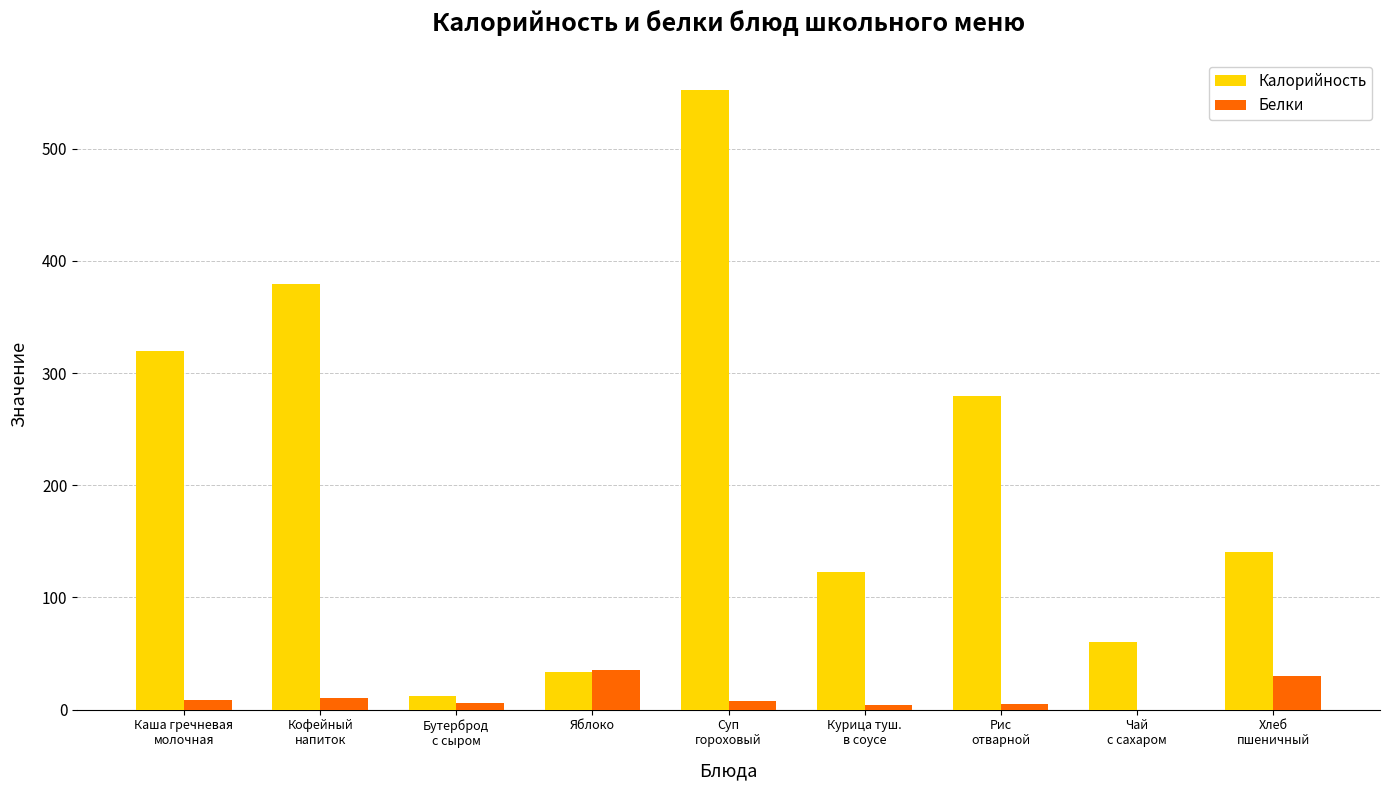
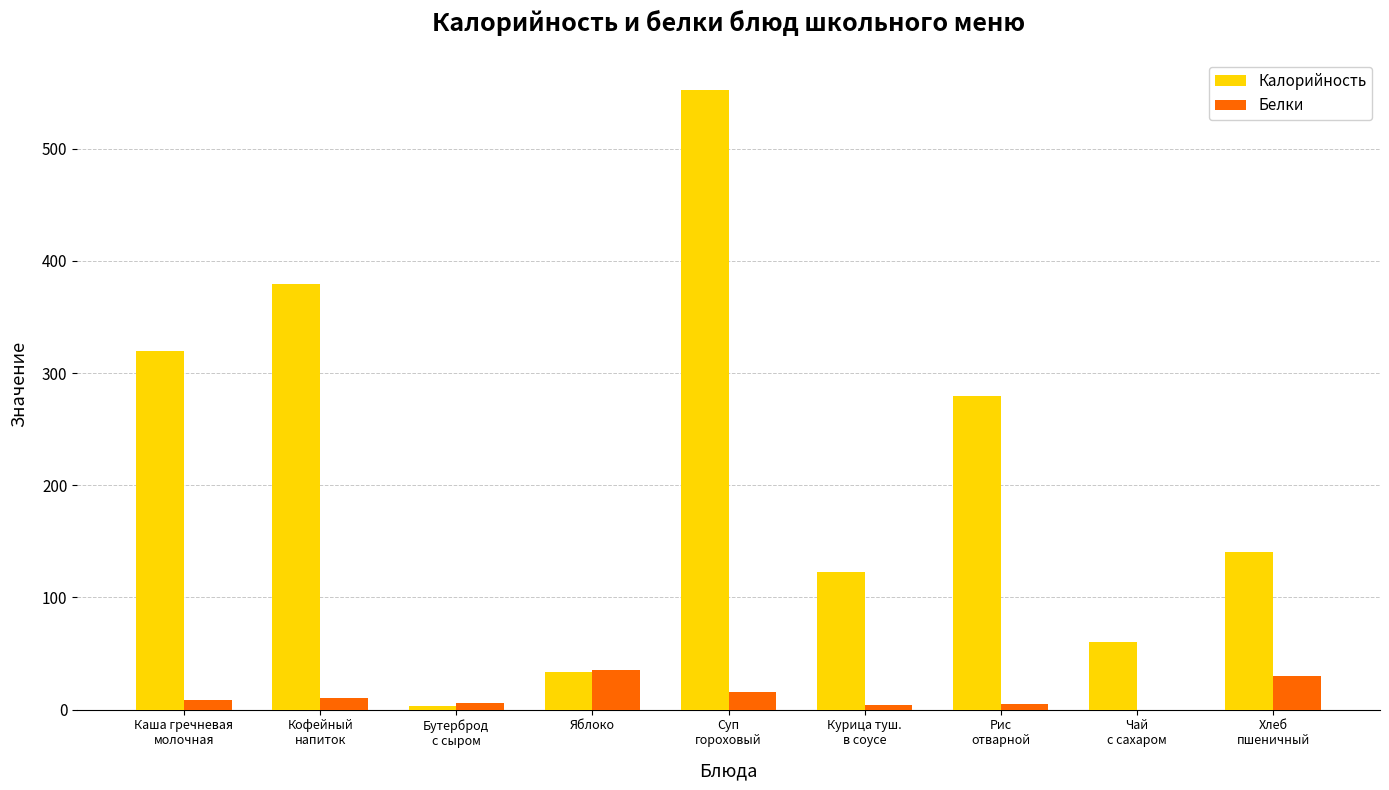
Калорийность, Бутерброд с сыром: 12 -> 3
Белки, Суп гороховый: 8 -> 16
